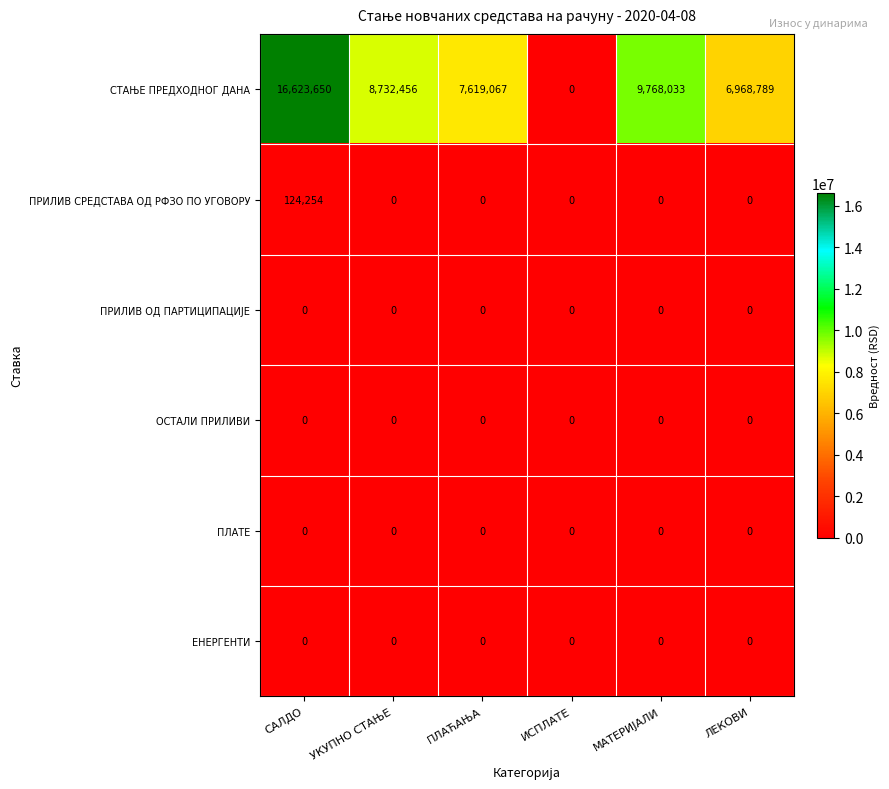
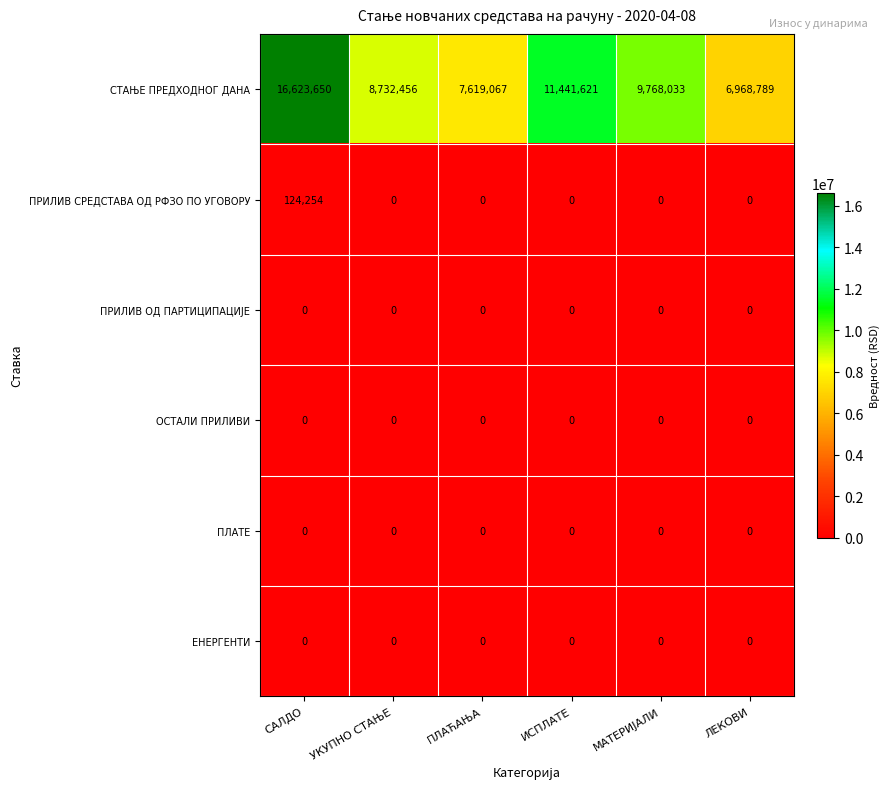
СТАЊЕ ПРЕДХОДНОГ ДАНА, ИСПЛАТЕ: 0 -> 11,441,621
